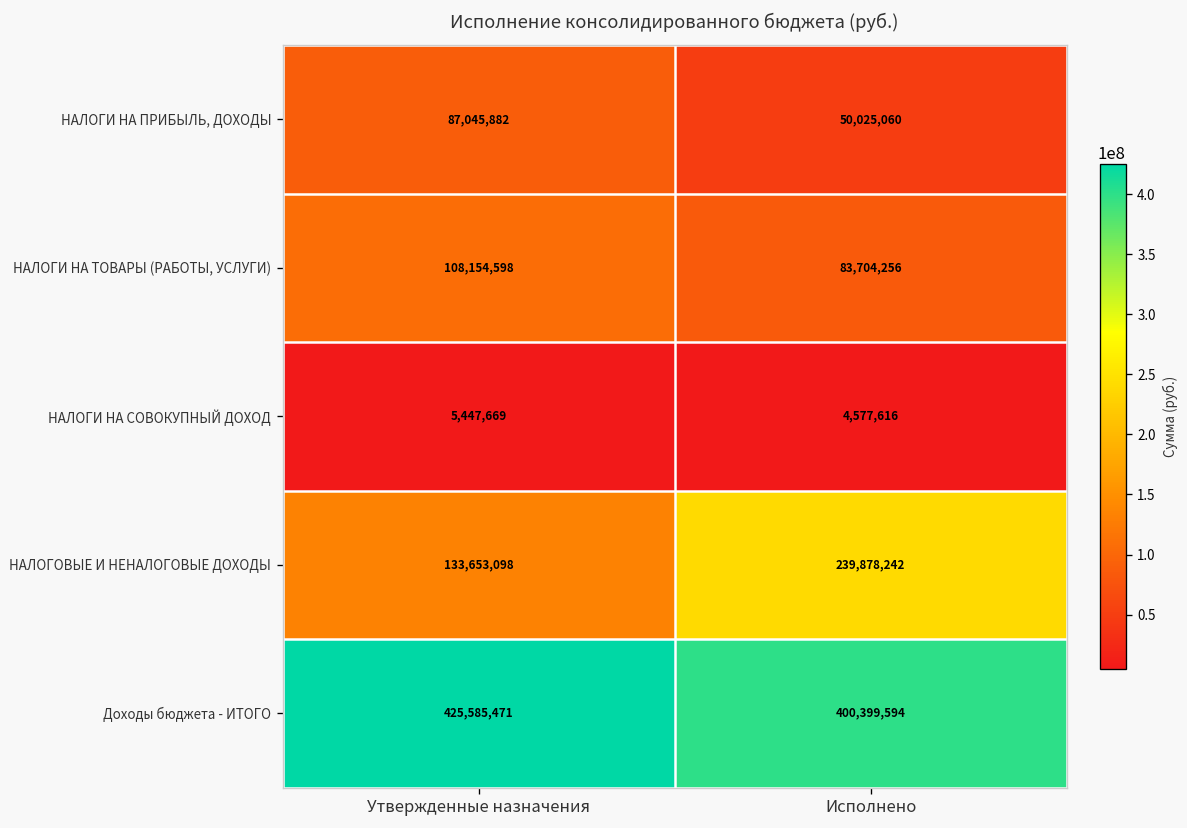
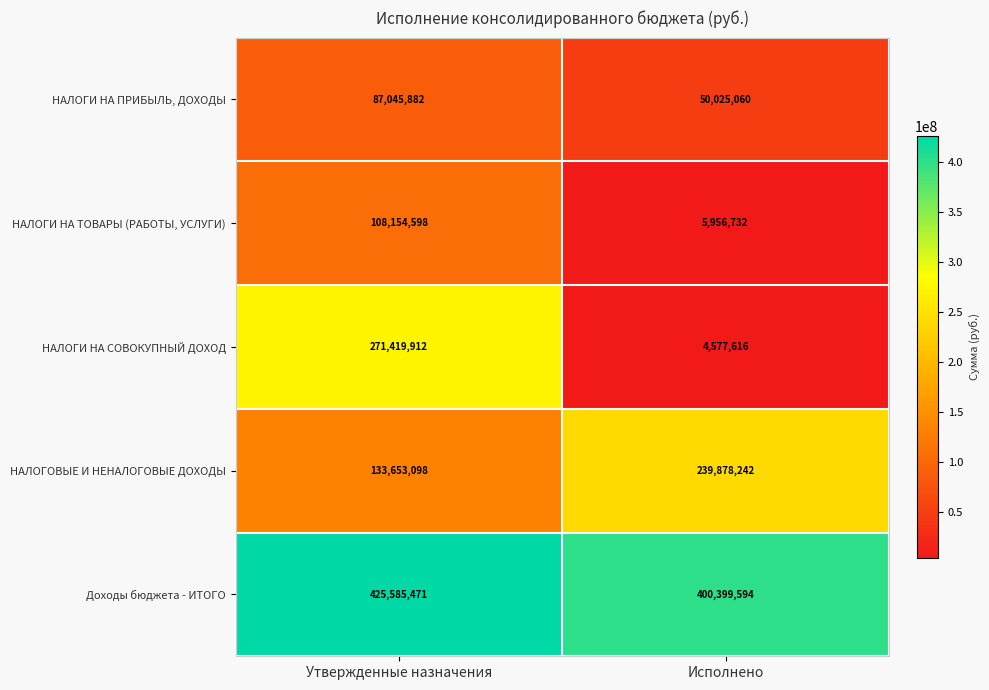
НАЛОГИ НА ТОВАРЫ (РАБОТЫ, УСЛУГИ), Исполнено: 83,704,256 -> 5,956,732
НАЛОГИ НА СОВОКУПНЫЙ ДОХОД, Утвержденные назначения: 5,447,669 -> 271,419,912
